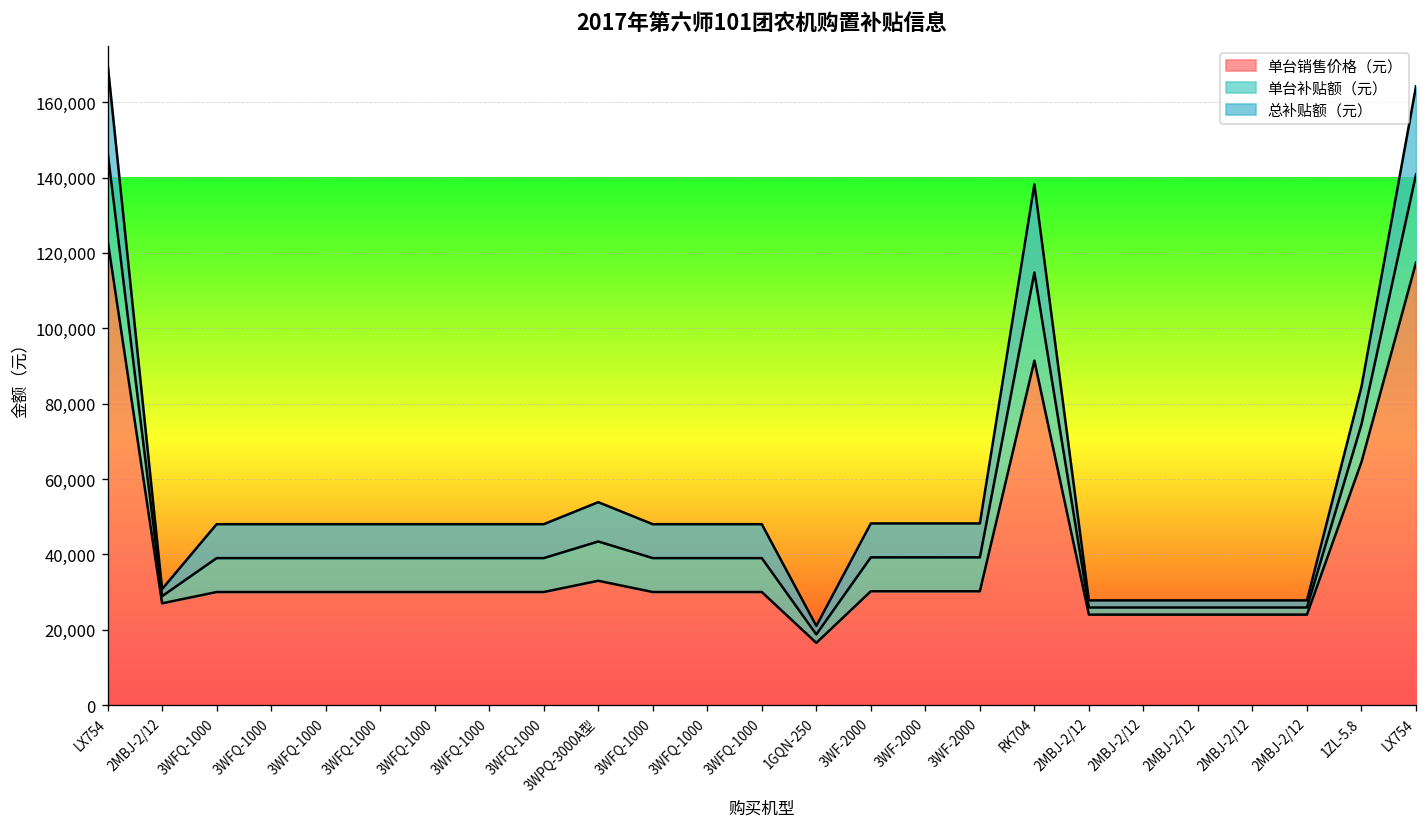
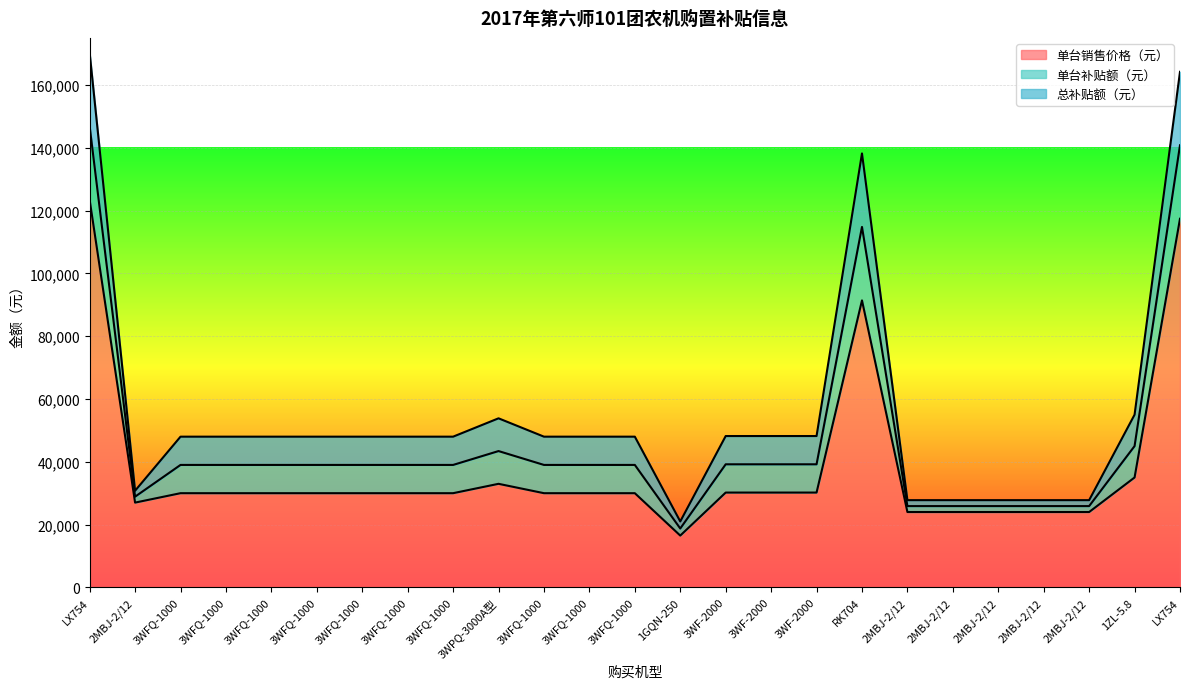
单台销售价格（元）, 1ZL-5.8: 65,000 -> 35,000
